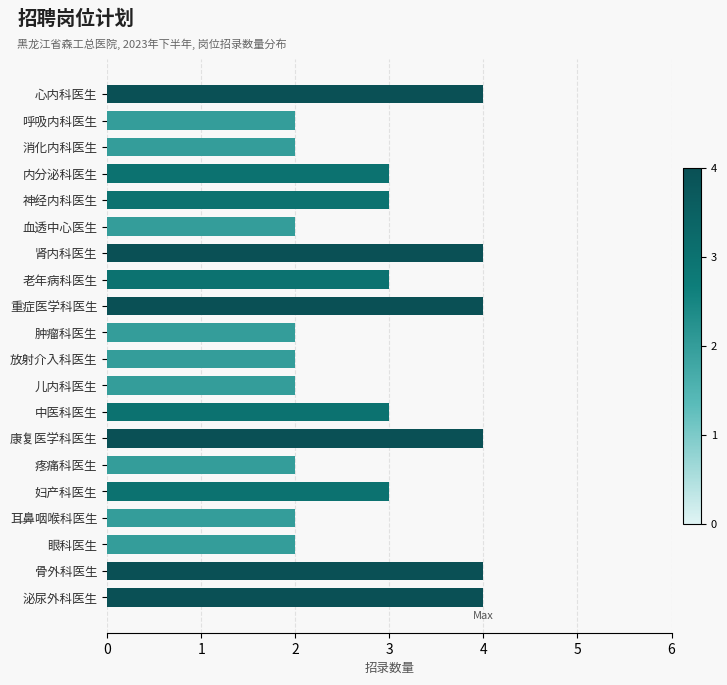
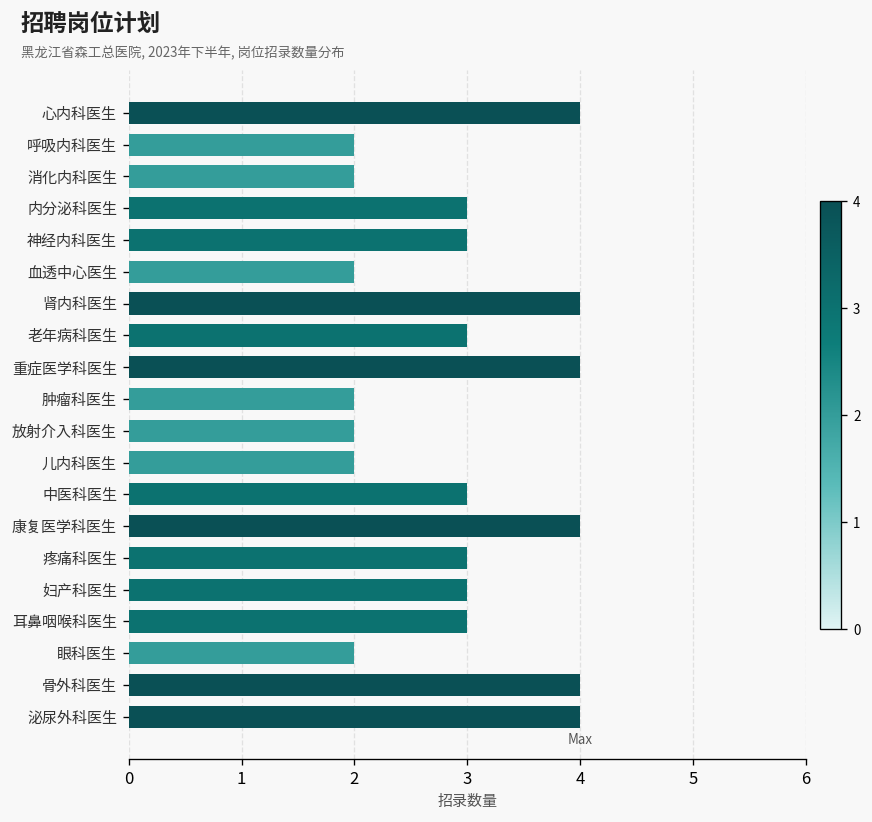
疼痛科医生: 2 -> 3
耳鼻咽喉科医生: 2 -> 3
